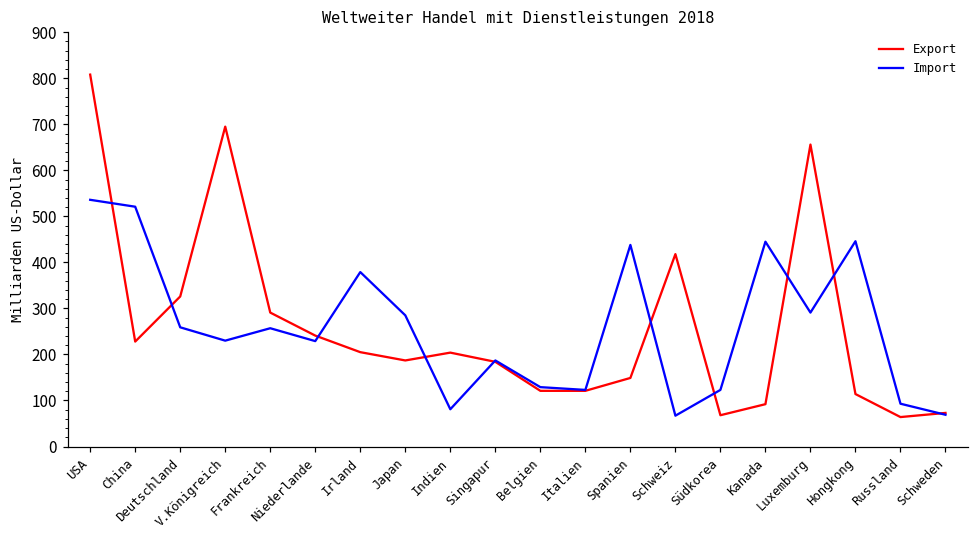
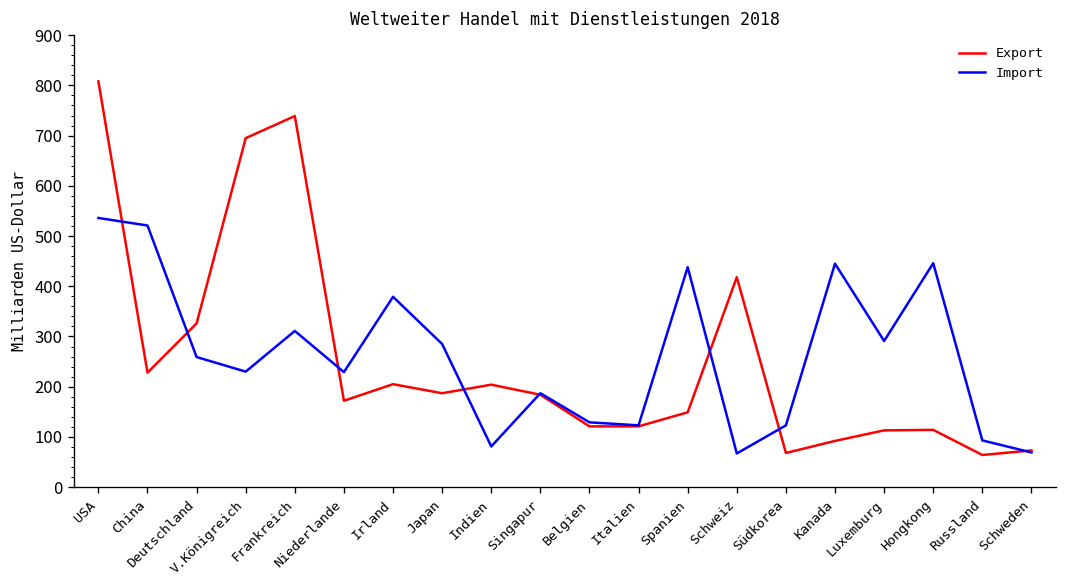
Export, Frankreich: 290 -> 740
Import, Frankreich: 260 -> 310
Export, Niederlande: 240 -> 170
Export, Luxemburg: 660 -> 110
